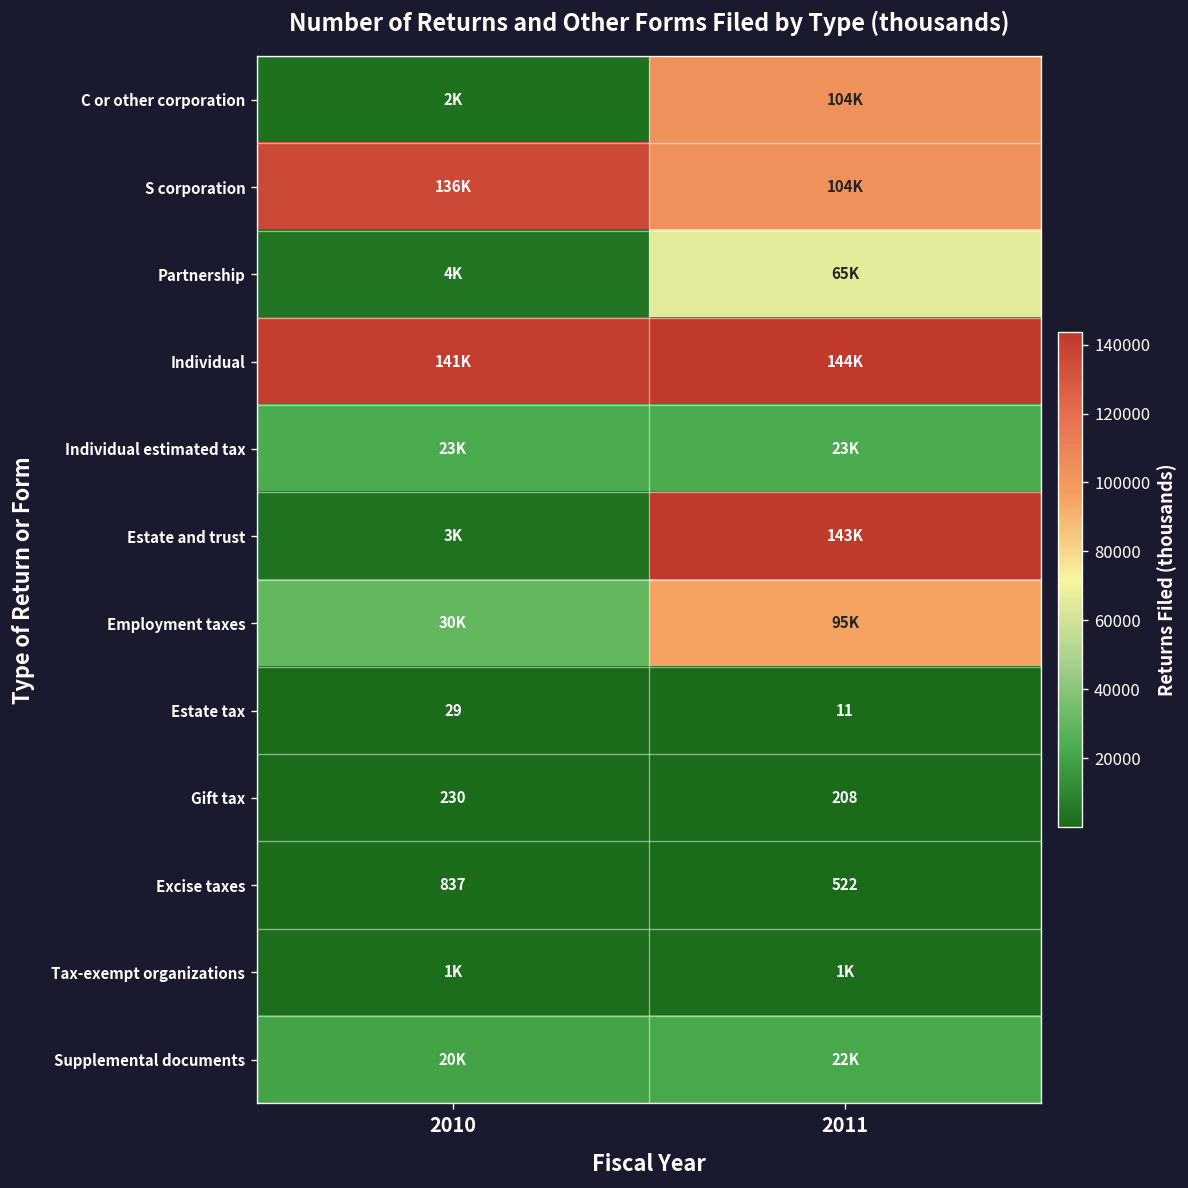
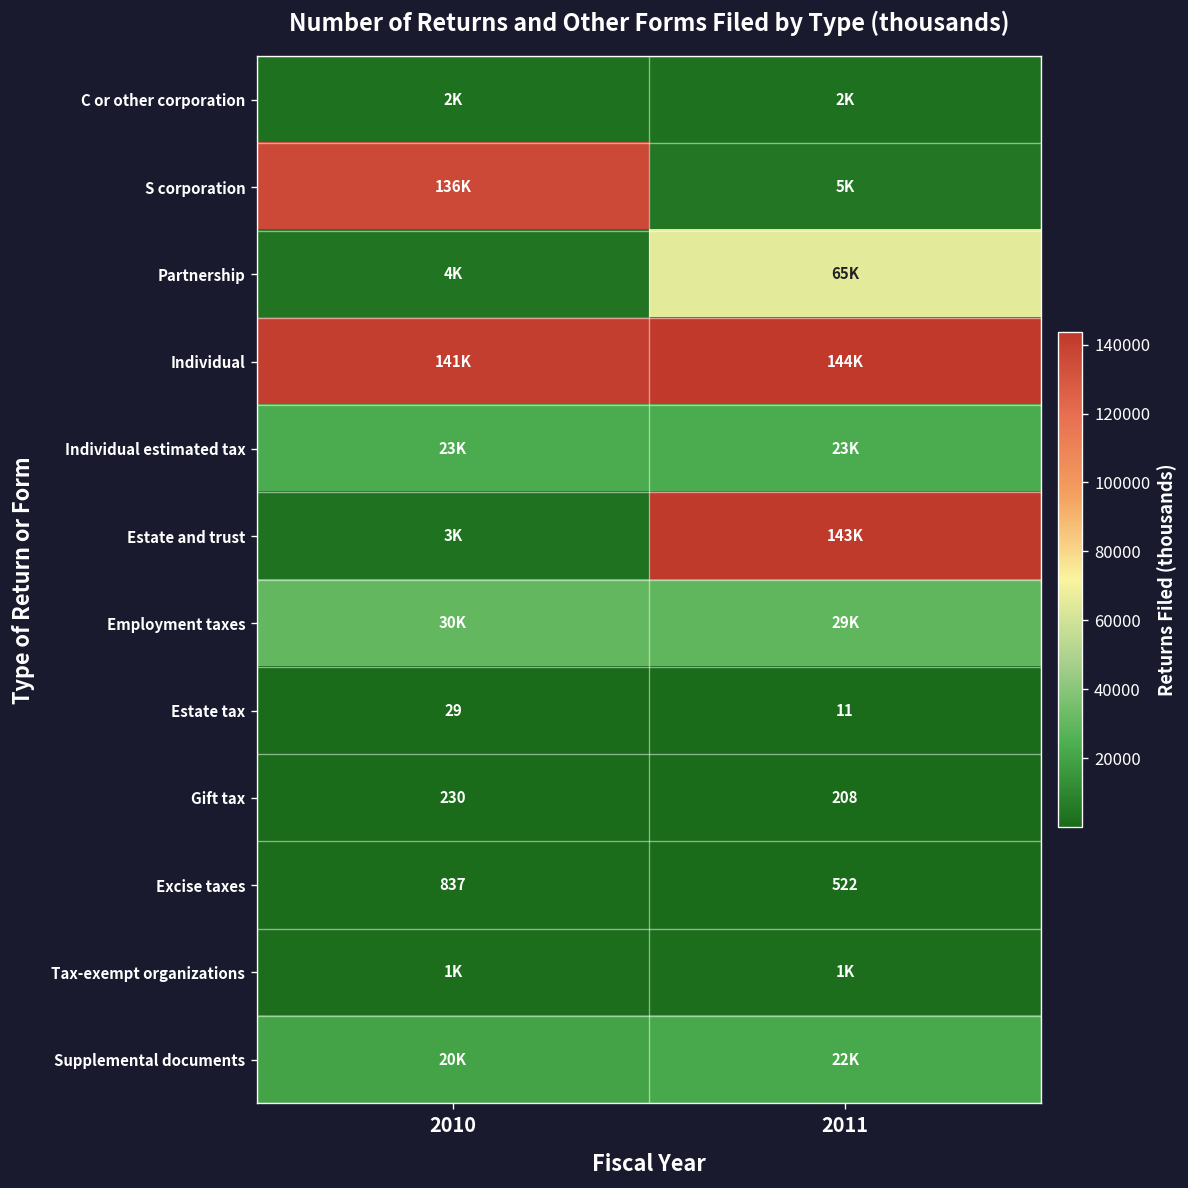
C or other corporation, 2011: 104K -> 2K
S corporation, 2011: 104K -> 5K
Employment taxes, 2011: 95K -> 29K
